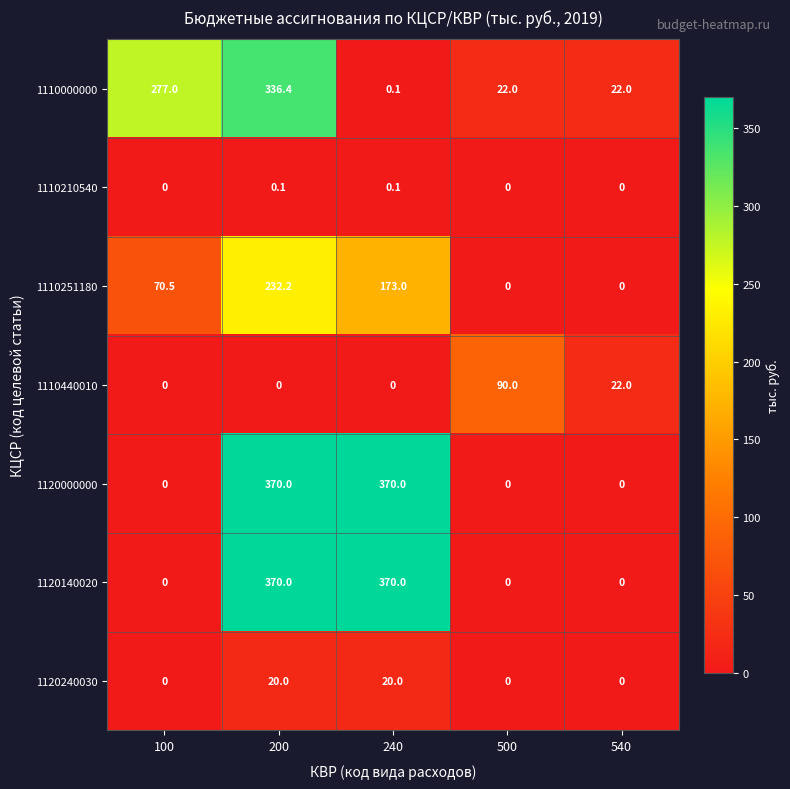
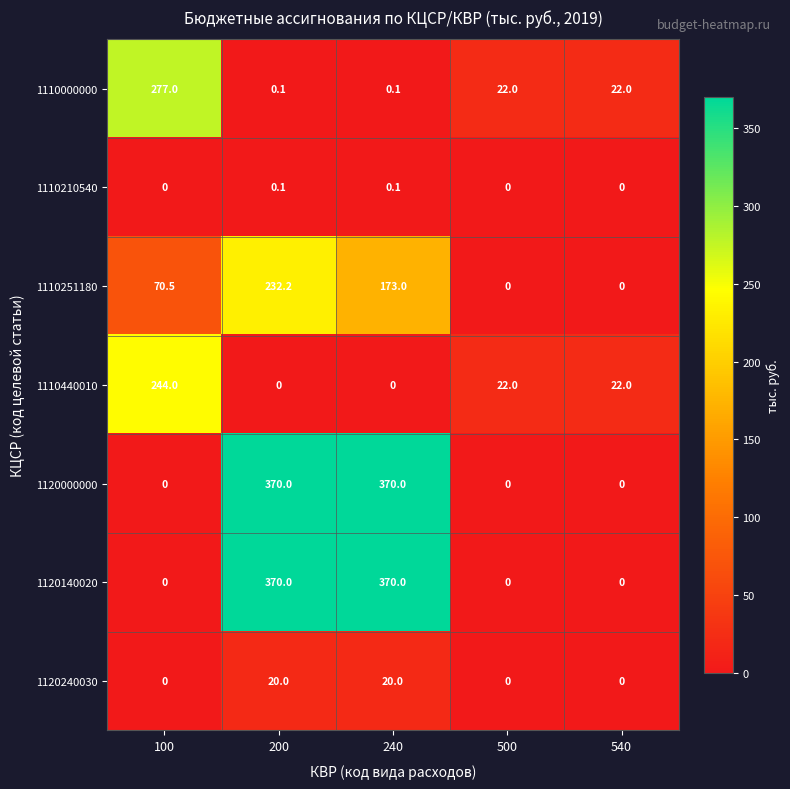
1110000000, 200: 336.4 -> 0.1
1110440010, 100: 0 -> 244.0
1110440010, 500: 90.0 -> 22.0
